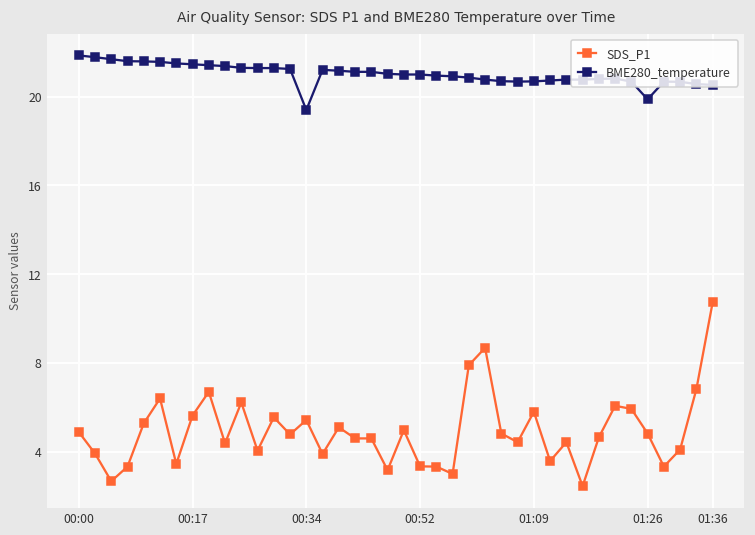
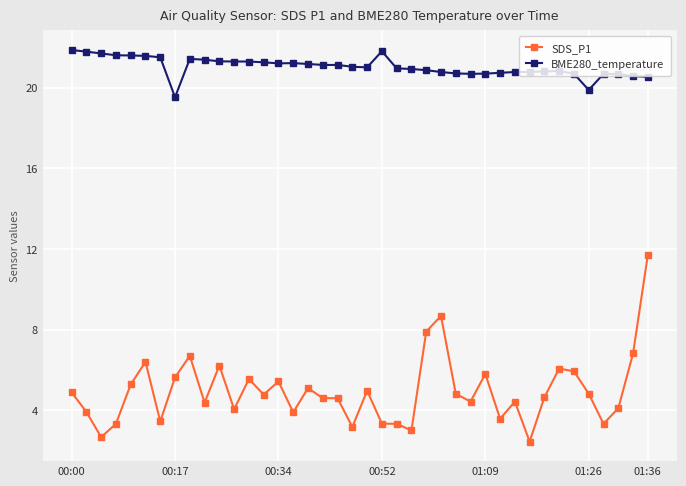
BME280_temperature, 00:17: 21.5 -> 19.5
BME280_temperature, 00:34: 19.4 -> 21.2
BME280_temperature, 00:52: 21.0 -> 21.8
SDS_P1, 01:36: 10.7 -> 11.7
